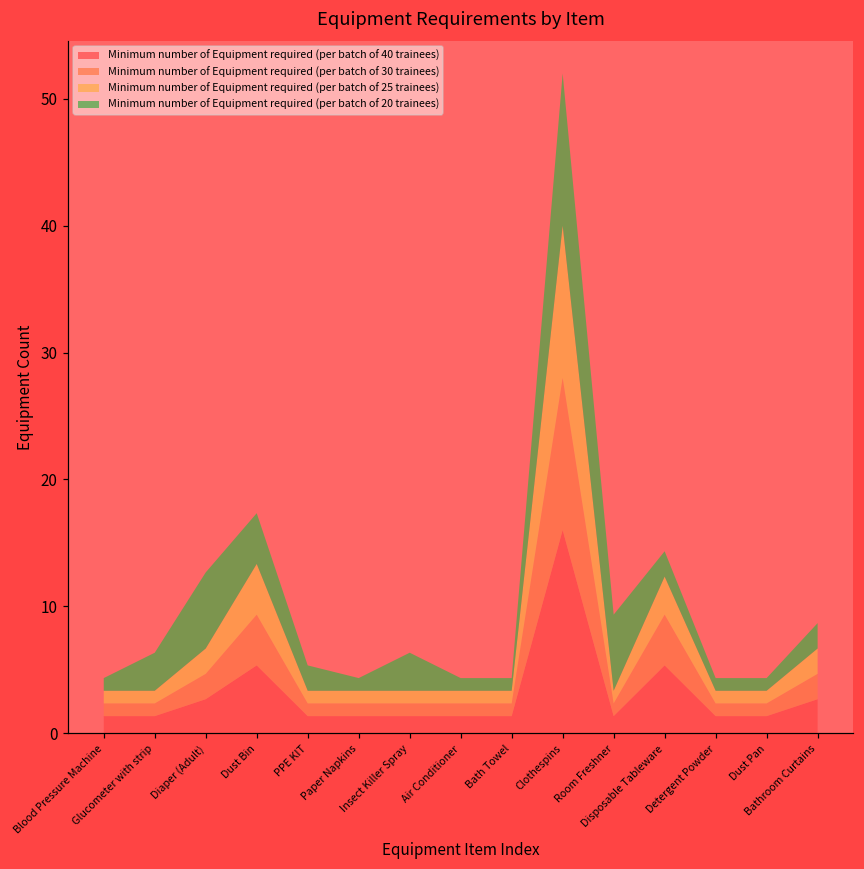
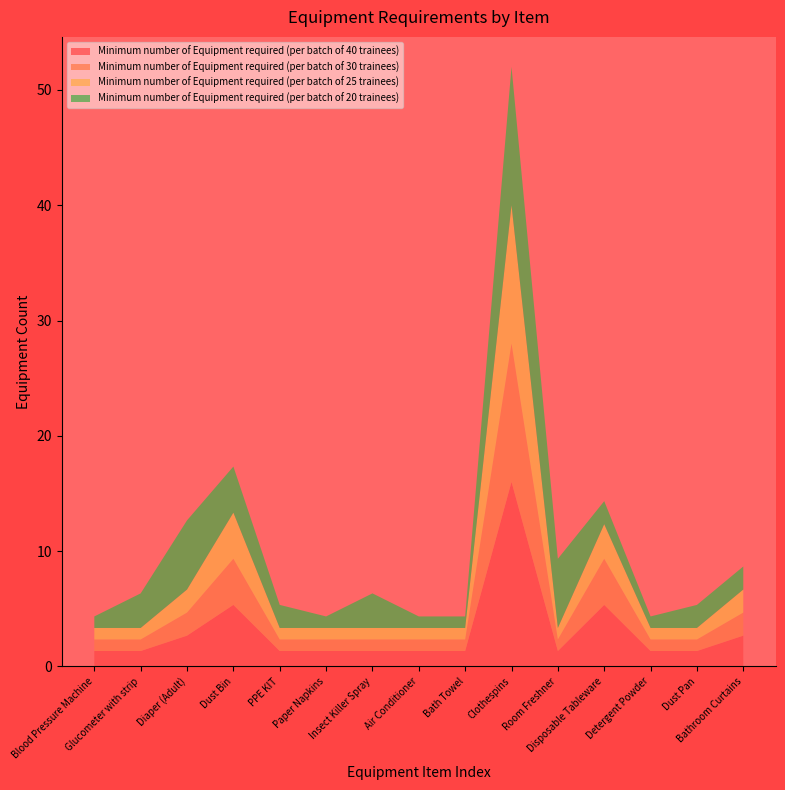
Minimum number of Equipment required (per batch of 20 trainees), Dust Pan: 1 -> 2
